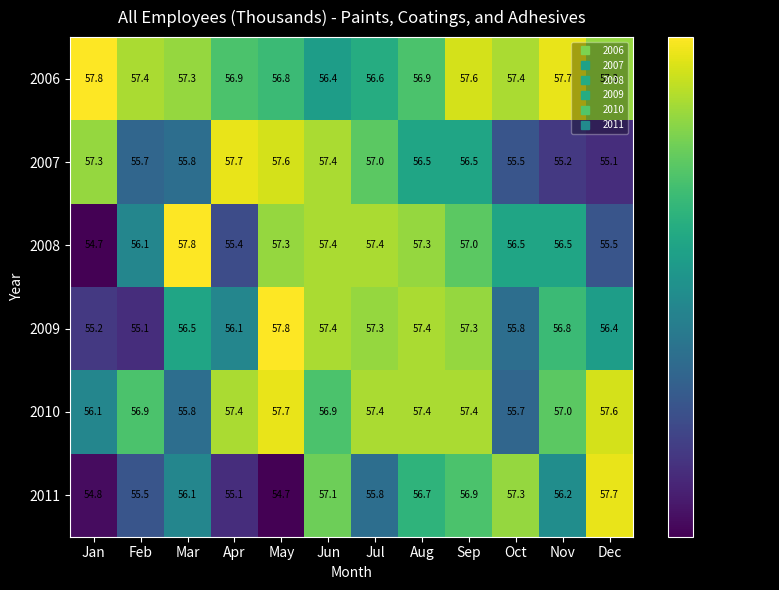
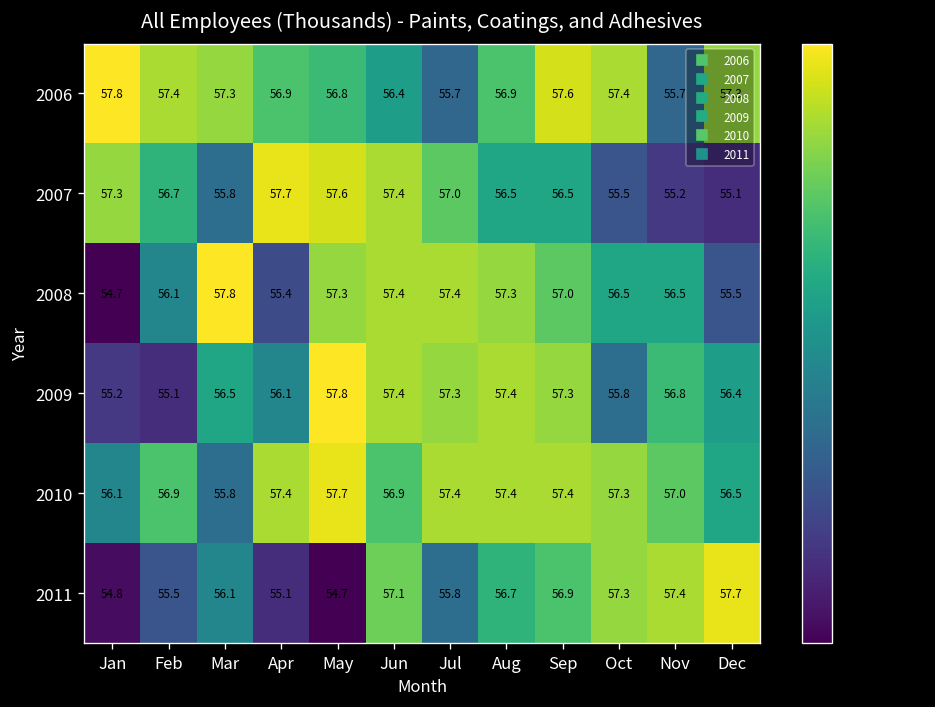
2006, Jul: 56.6 -> 55.7
2006, Nov: 57.7 -> 55.7
2007, Feb: 55.7 -> 56.7
2010, Oct: 55.7 -> 57.3
2010, Dec: 57.6 -> 56.5
2011, Nov: 56.2 -> 57.4
